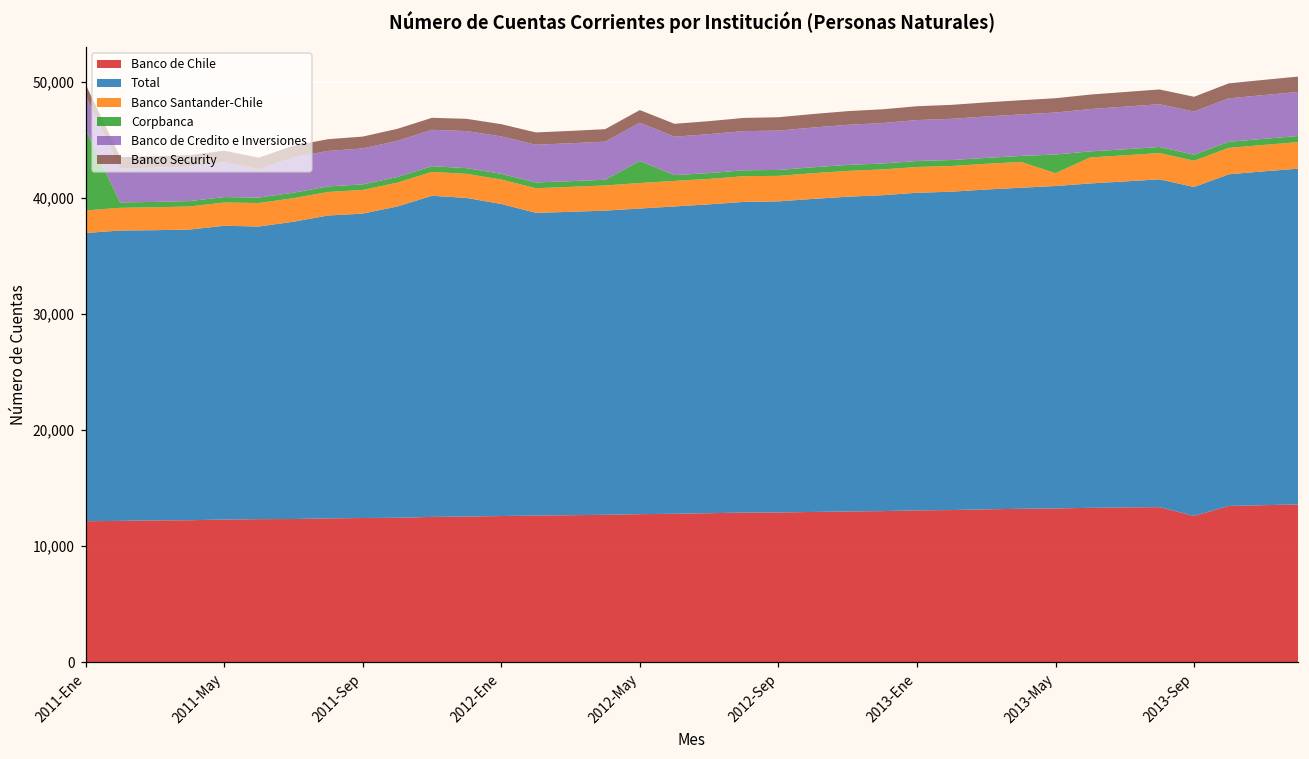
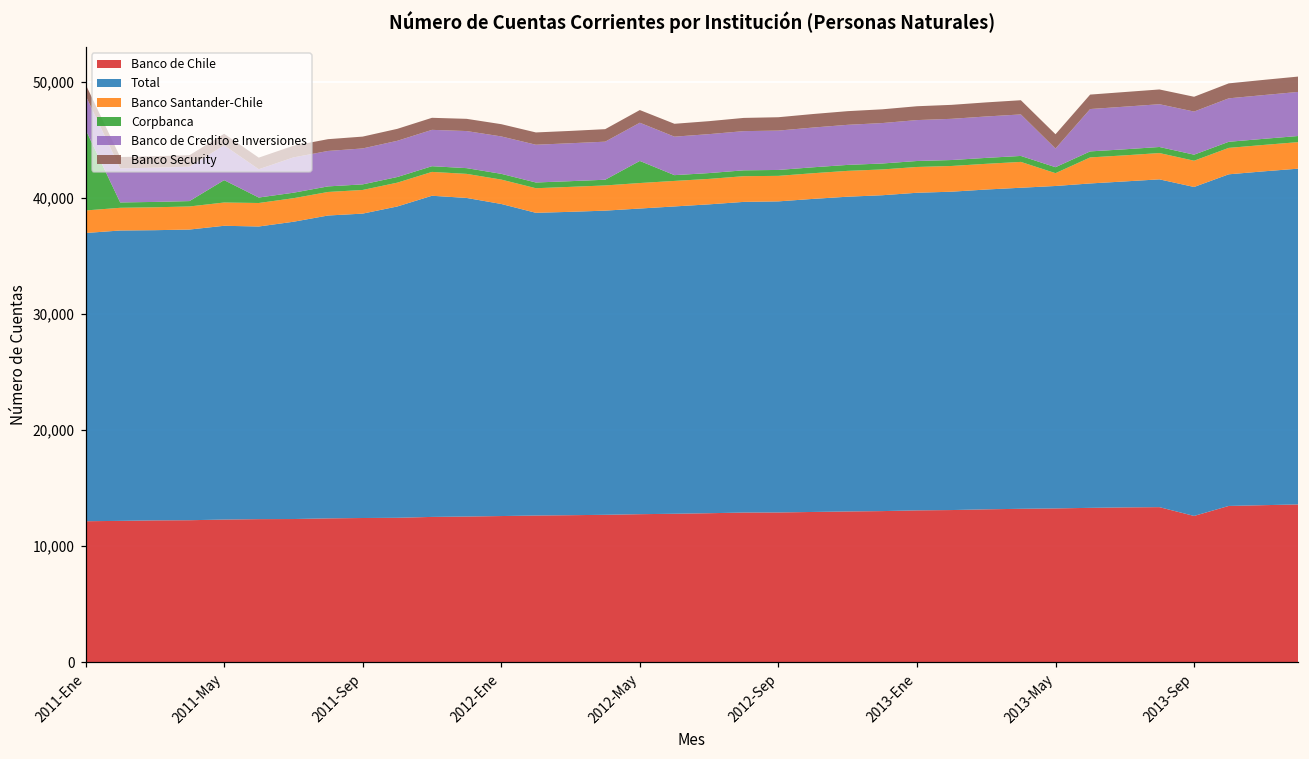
Corpbanca, 2011-May: 500 -> 1,900
Corpbanca, 2013-May: 1,600 -> 500
Banco de Credito e Inversiones, 2013-May: 3,600 -> 1,600
